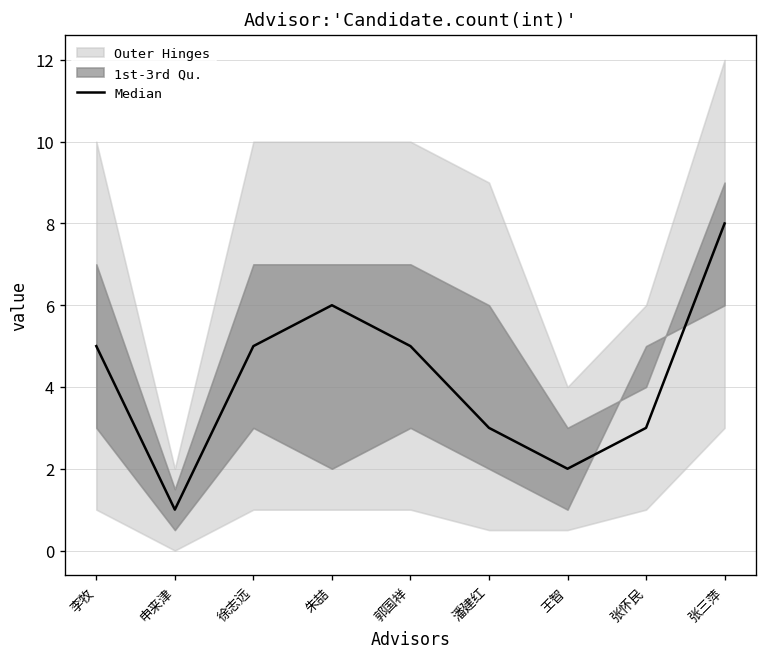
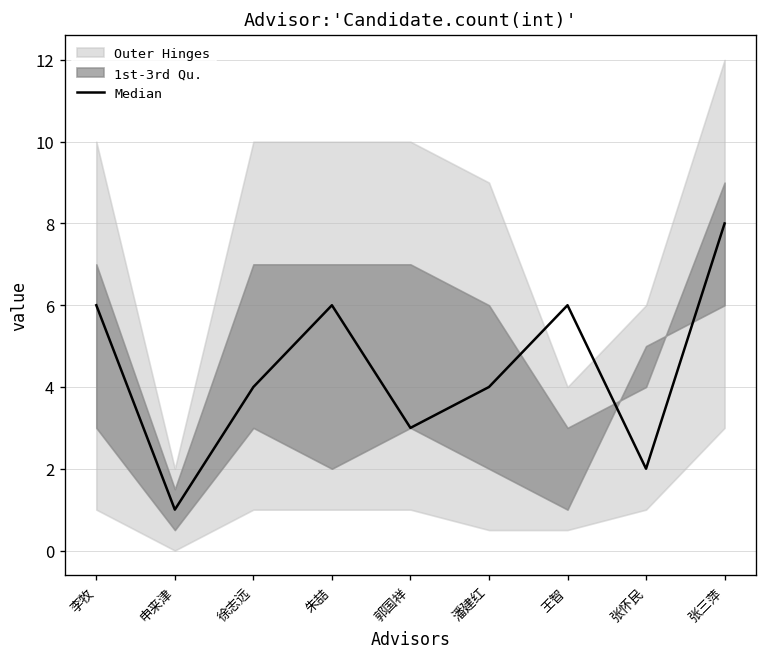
Median, 李牧: 5 -> 6
Median, 徐志远: 5 -> 4
Median, 郭国祥: 5 -> 3
Median, 潘建红: 3 -> 4
Median, 王智: 2 -> 6
Median, 张怀民: 3 -> 2
